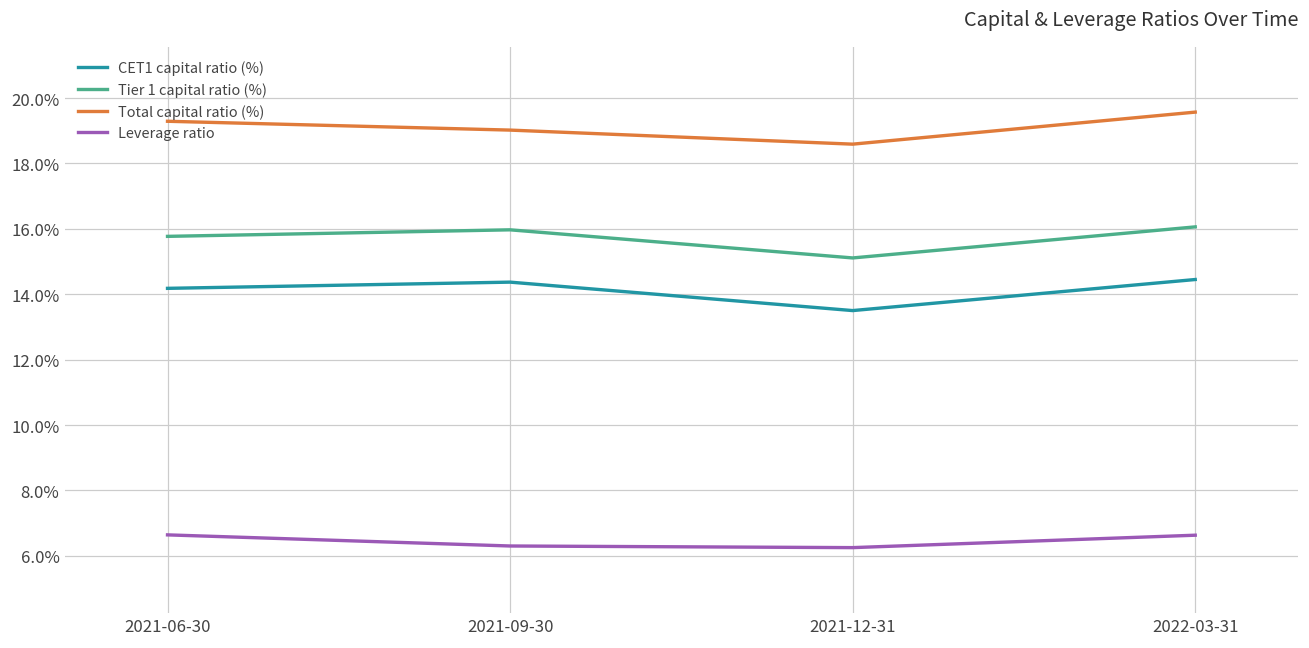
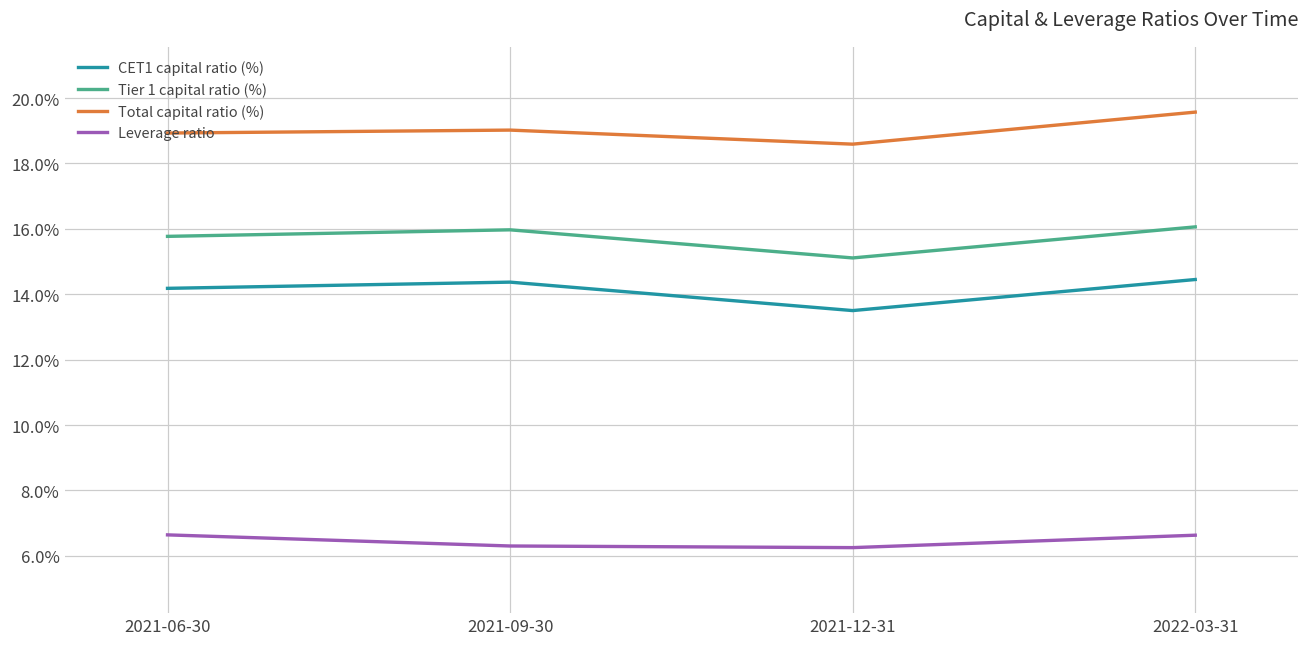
Total capital ratio (%), 2021-06-30: 19.3% -> 18.9%
